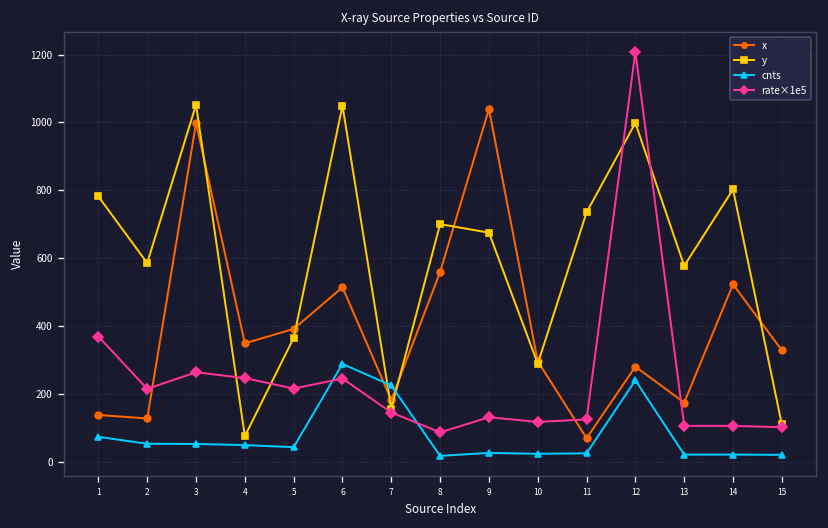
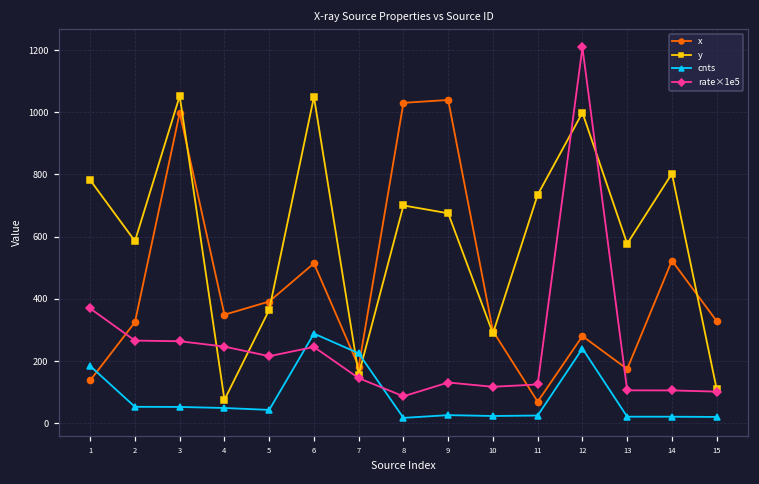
cnts, 1: 70 -> 180
x, 2: 130 -> 320
rate×1e5, 2: 210 -> 270
x, 8: 560 -> 1030
